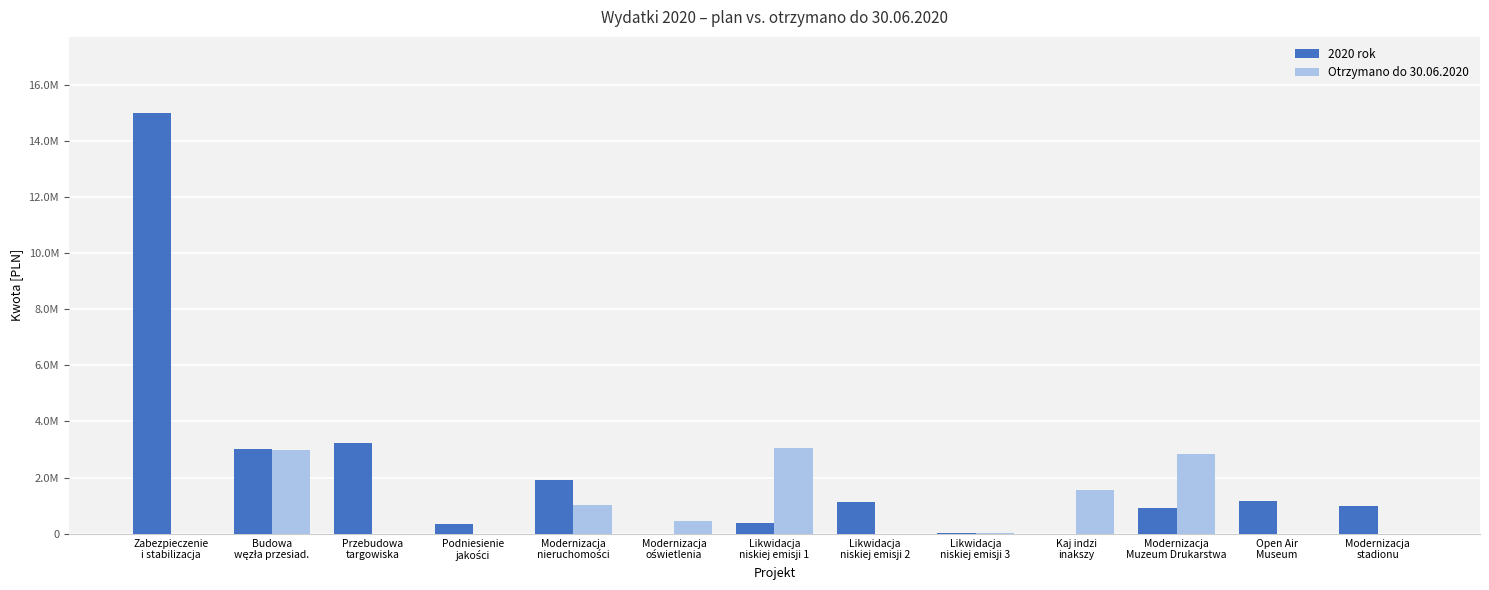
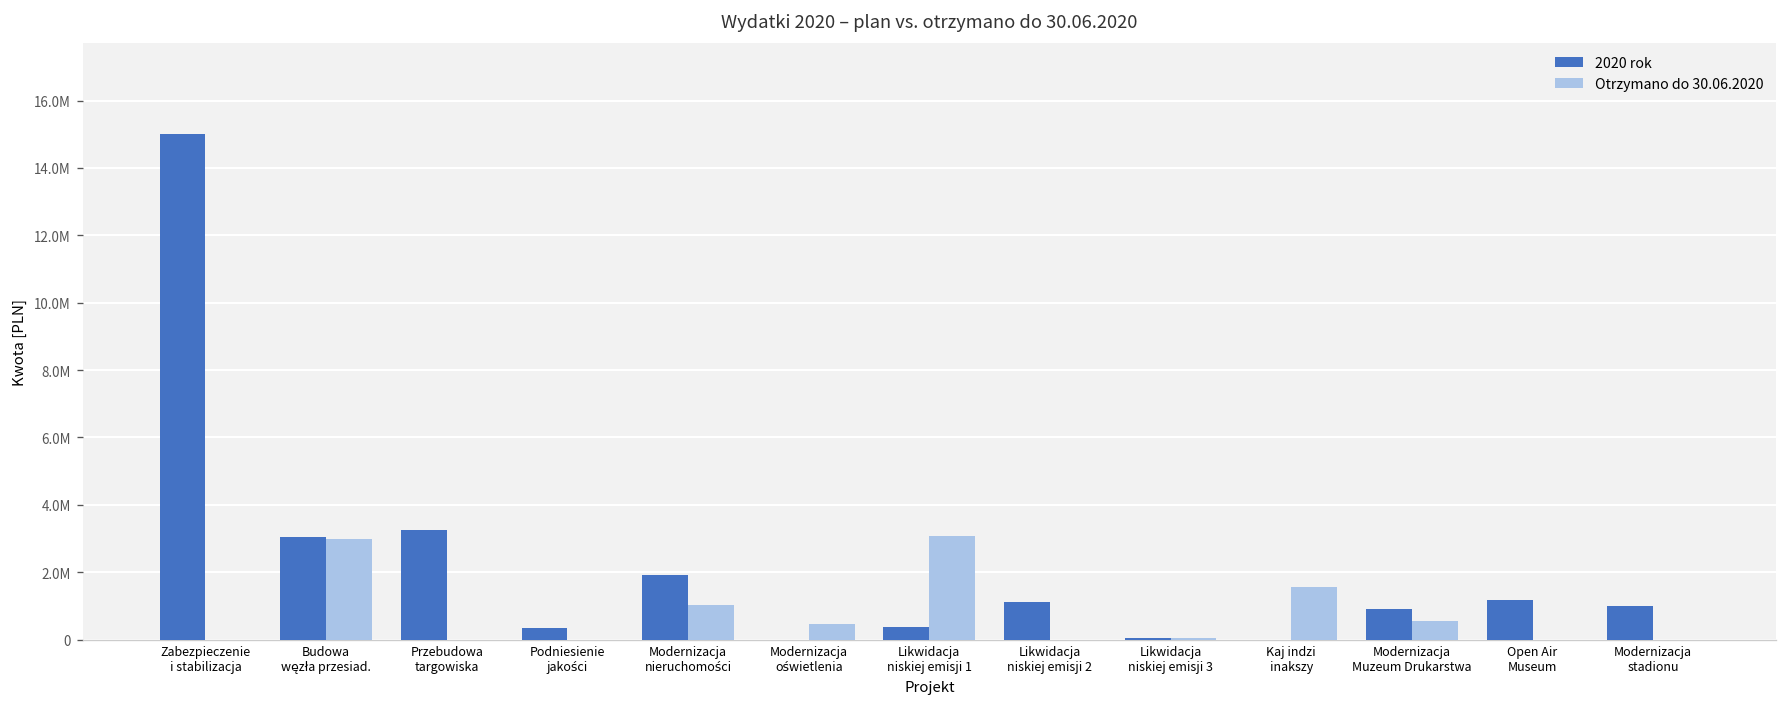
Otrzymano do 30.06.2020, Modernizacja Muzeum Drukarstwa: 2800000 -> 600000
